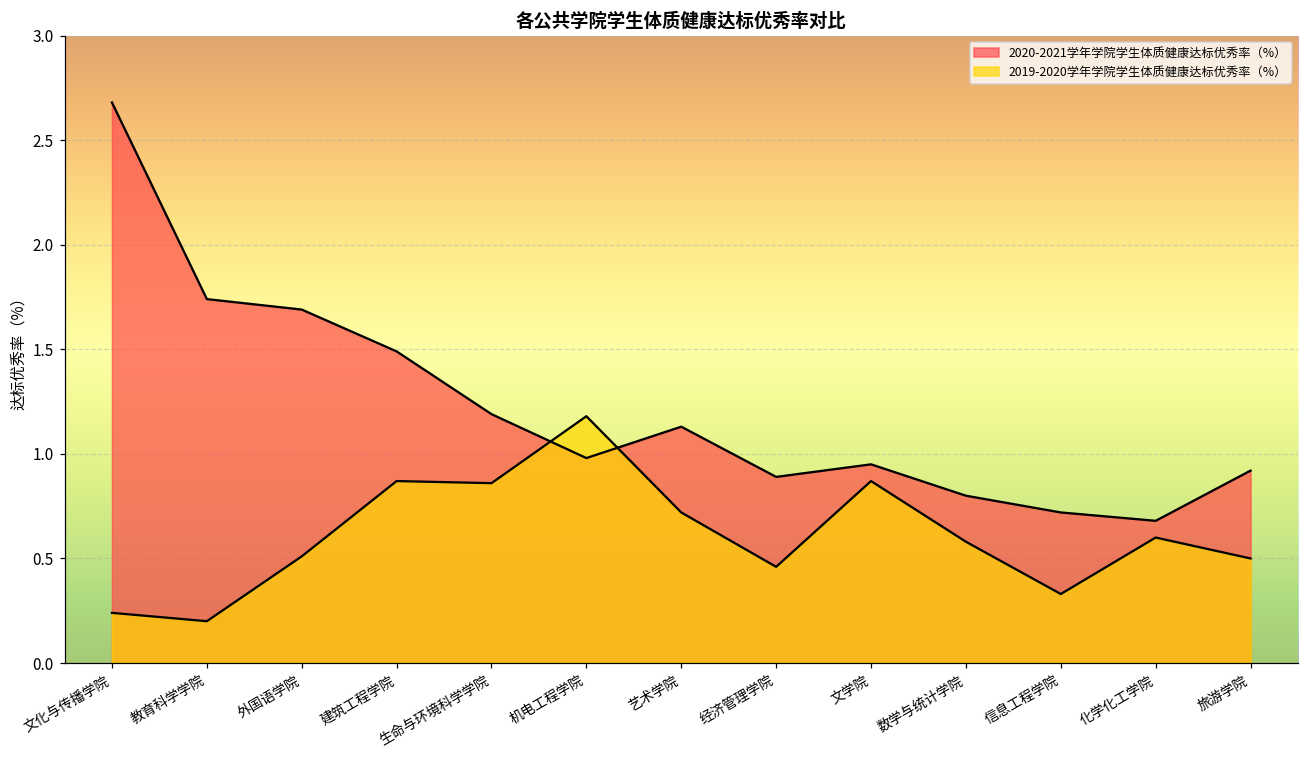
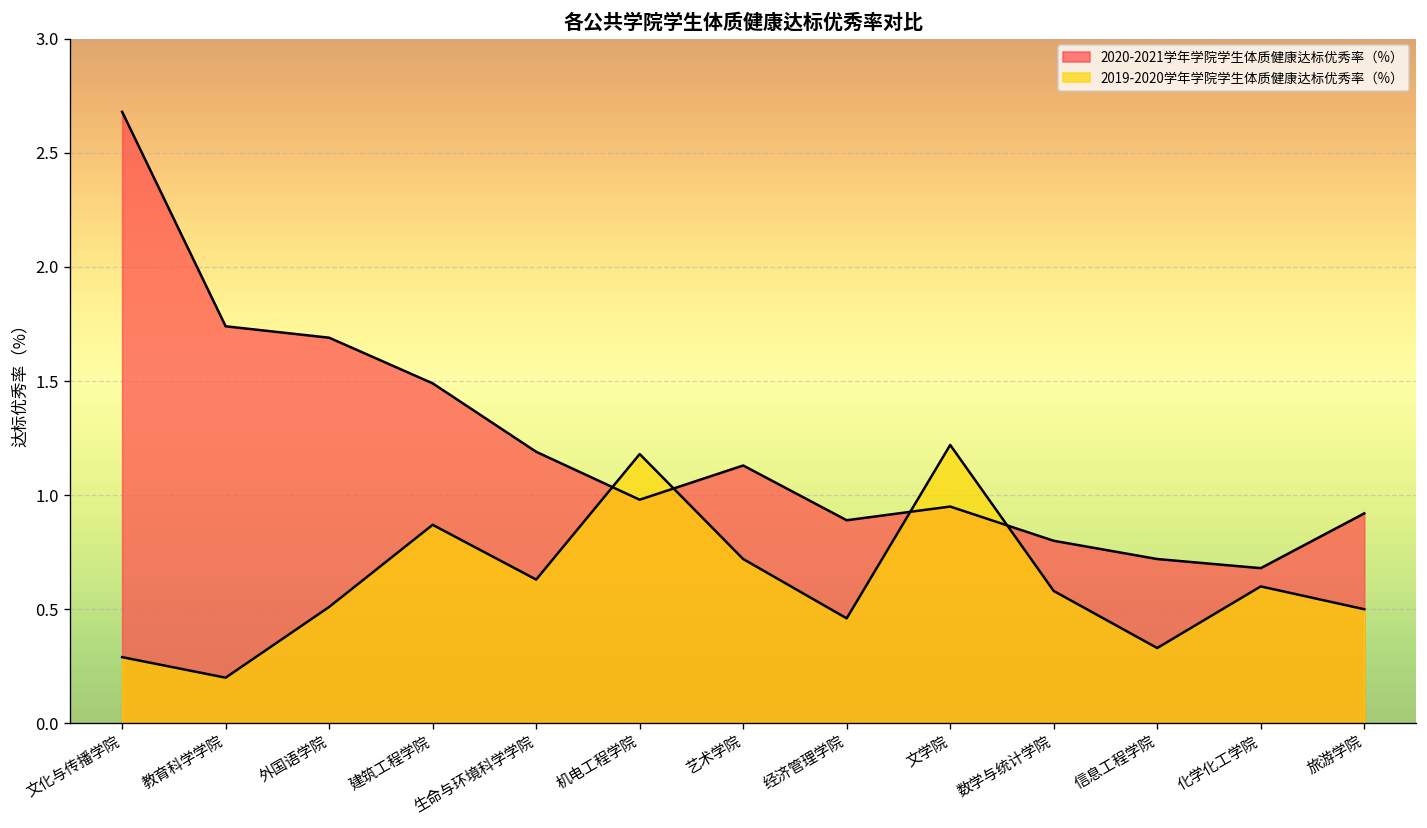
2019-2020学年学院学生体质健康达标优秀率（%）, 文化与传播学院: 0.24 -> 0.29
2019-2020学年学院学生体质健康达标优秀率（%）, 生命与环境科学学院: 0.86 -> 0.63
2019-2020学年学院学生体质健康达标优秀率（%）, 文学院: 0.87 -> 1.22
